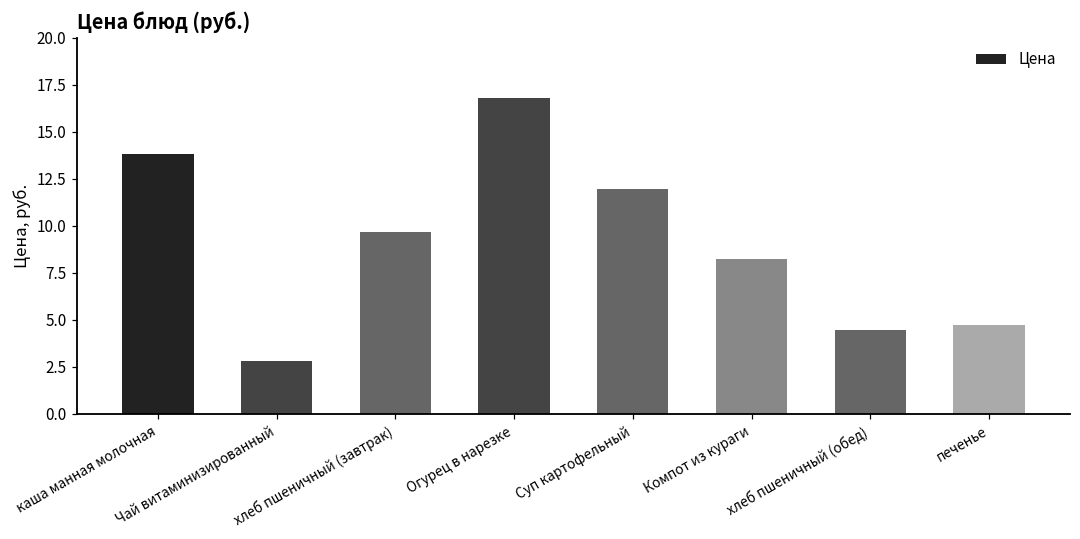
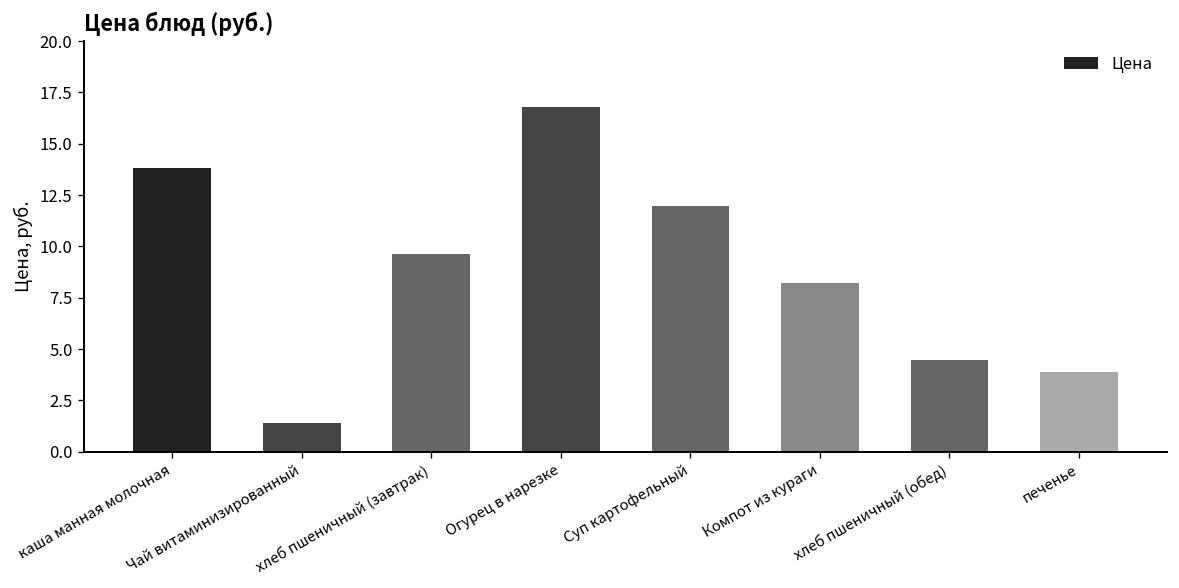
Чай витаминизированный: 2.8 -> 1.4
печенье: 4.8 -> 3.9
